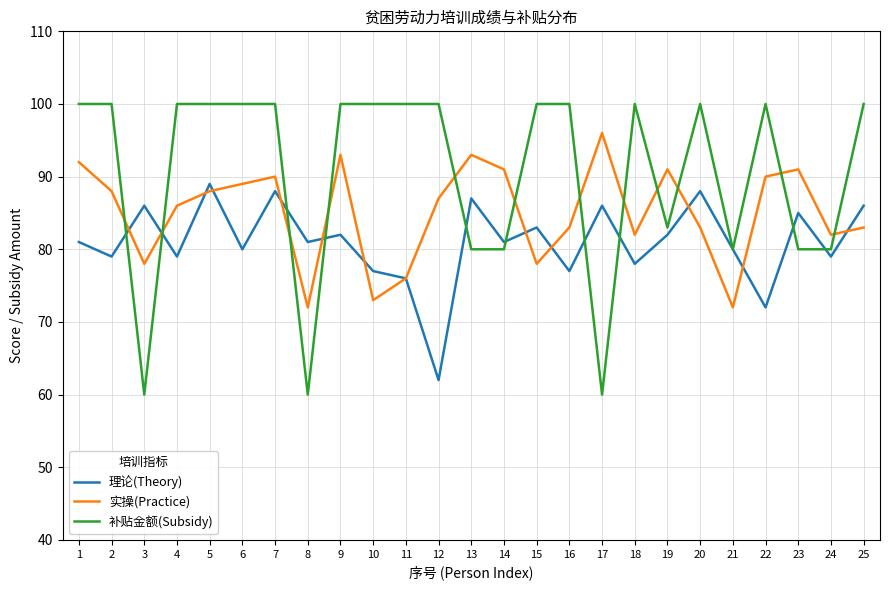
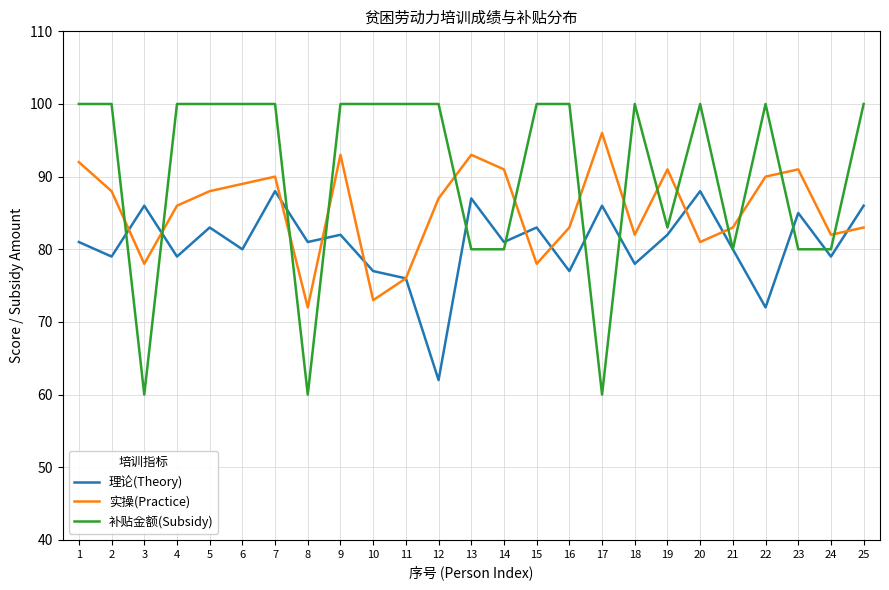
理论(Theory), 5: 89 -> 83
实操(Practice), 20: 83 -> 81
实操(Practice), 21: 72 -> 83
